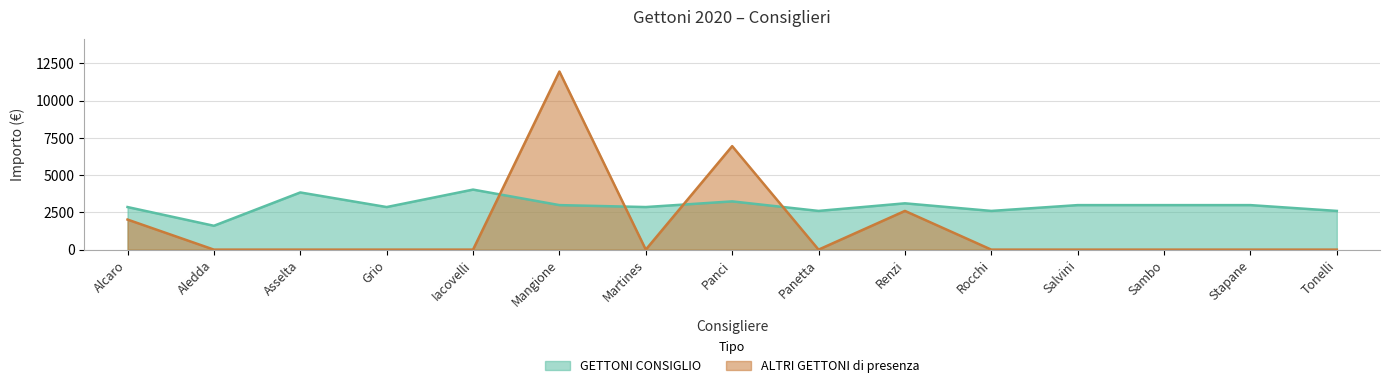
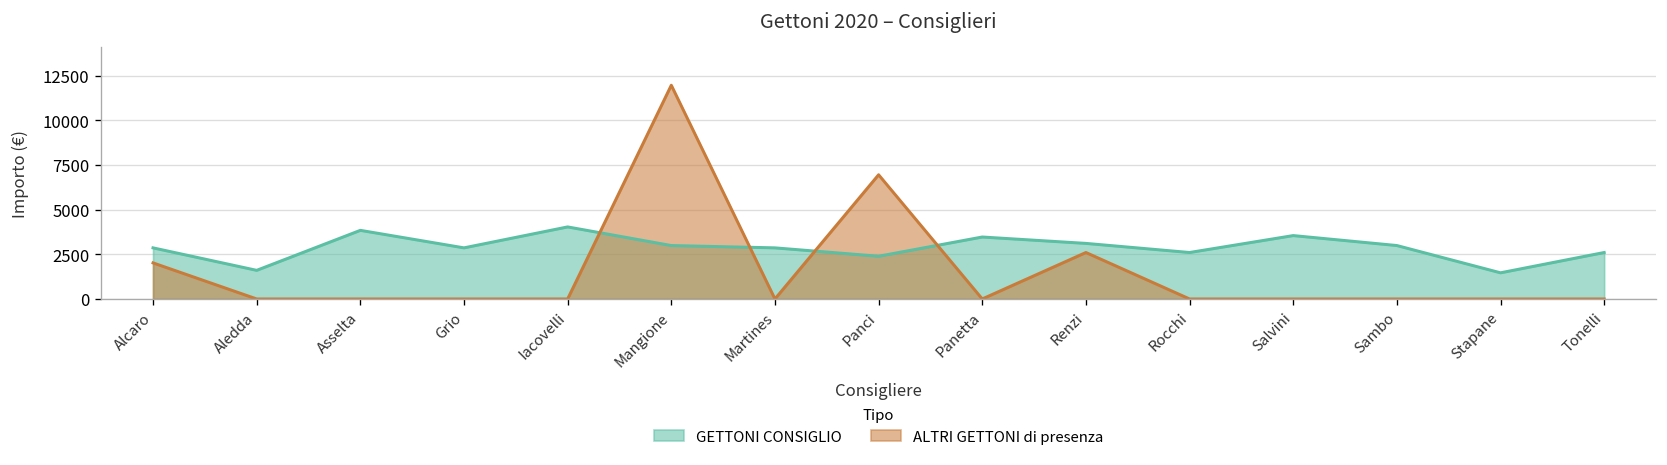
GETTONI CONSIGLIO, Panci: 3200 -> 2400
GETTONI CONSIGLIO, Panetta: 2600 -> 3500
GETTONI CONSIGLIO, Salvini: 3000 -> 3500
GETTONI CONSIGLIO, Stapane: 3000 -> 1500
